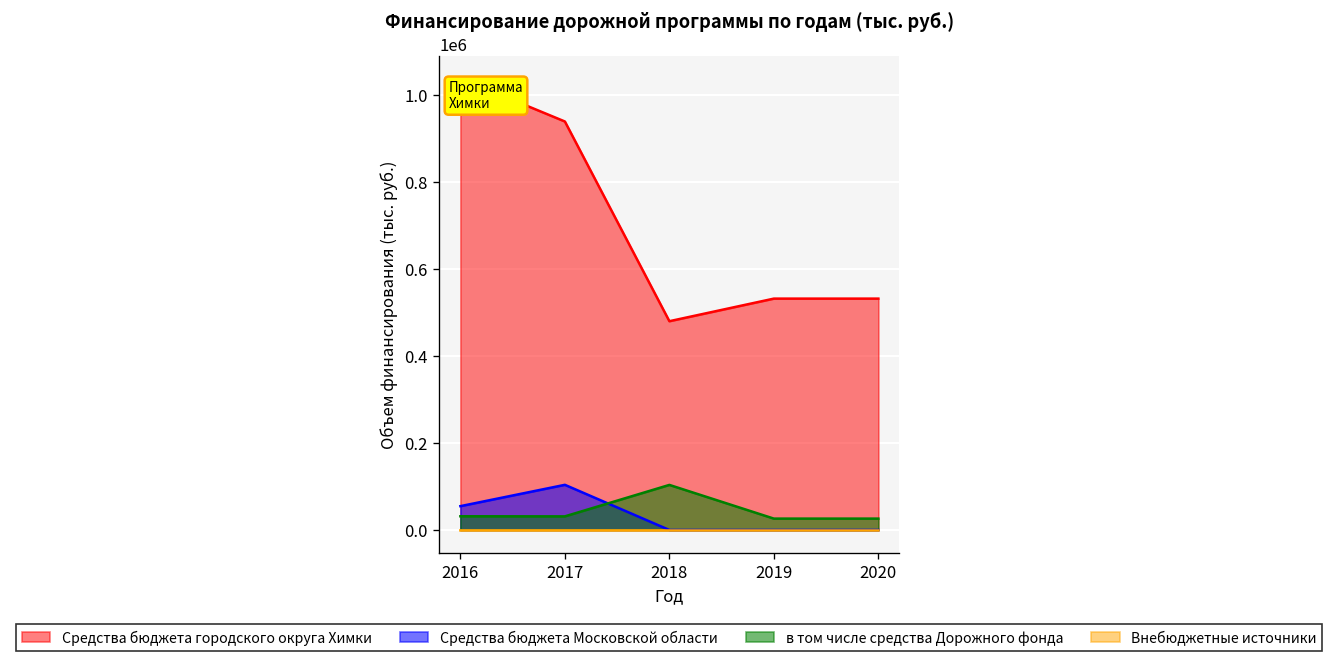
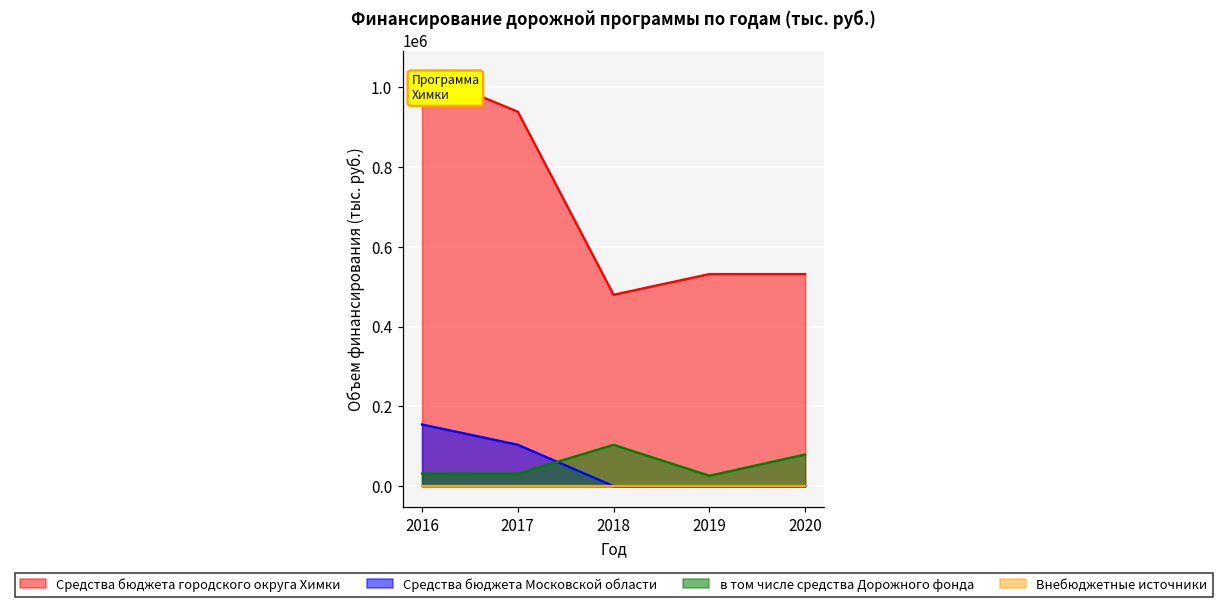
Средства бюджета Московской области, 2016: 50000 -> 150000
в том числе средства Дорожного фонда, 2020: 30000 -> 80000
